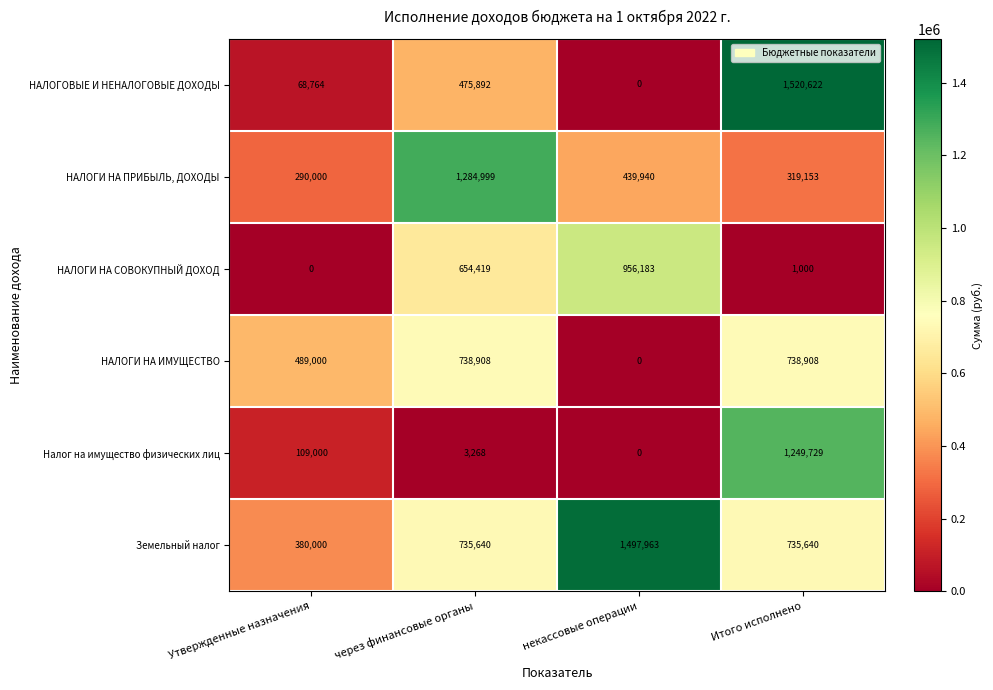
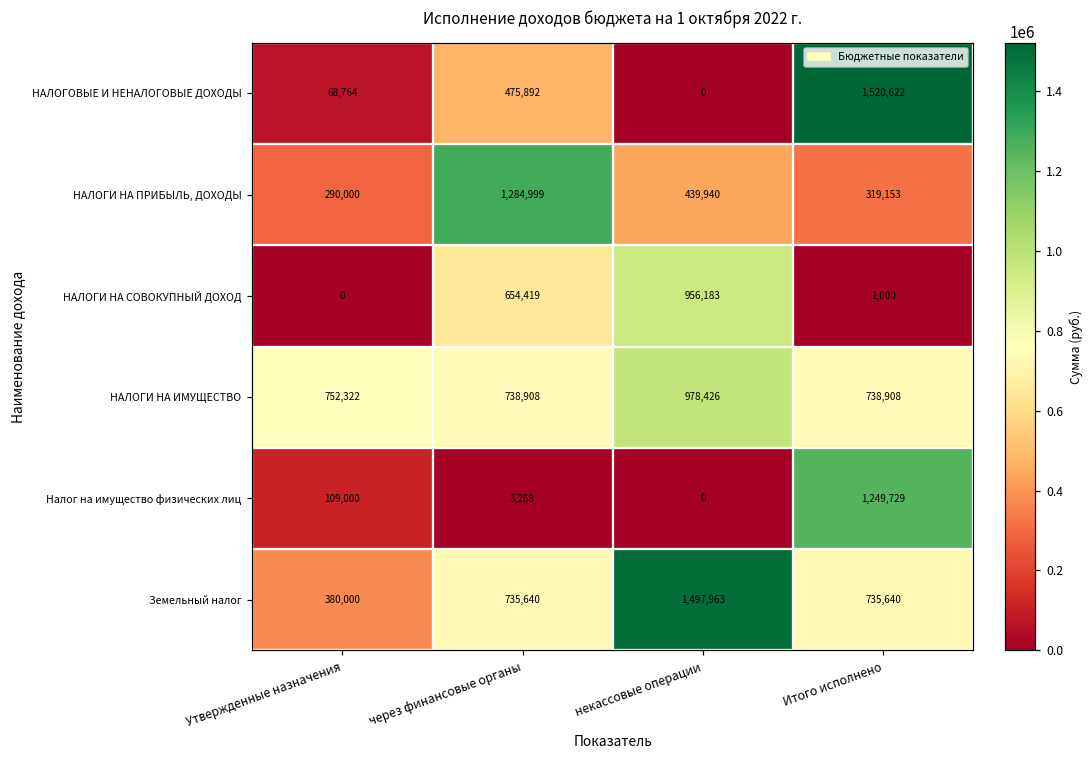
НАЛОГИ НА ИМУЩЕСТВО, Утвержденные назначения: 489,000 -> 752,322
НАЛОГИ НА ИМУЩЕСТВО, некассовые операции: 0 -> 978,426
